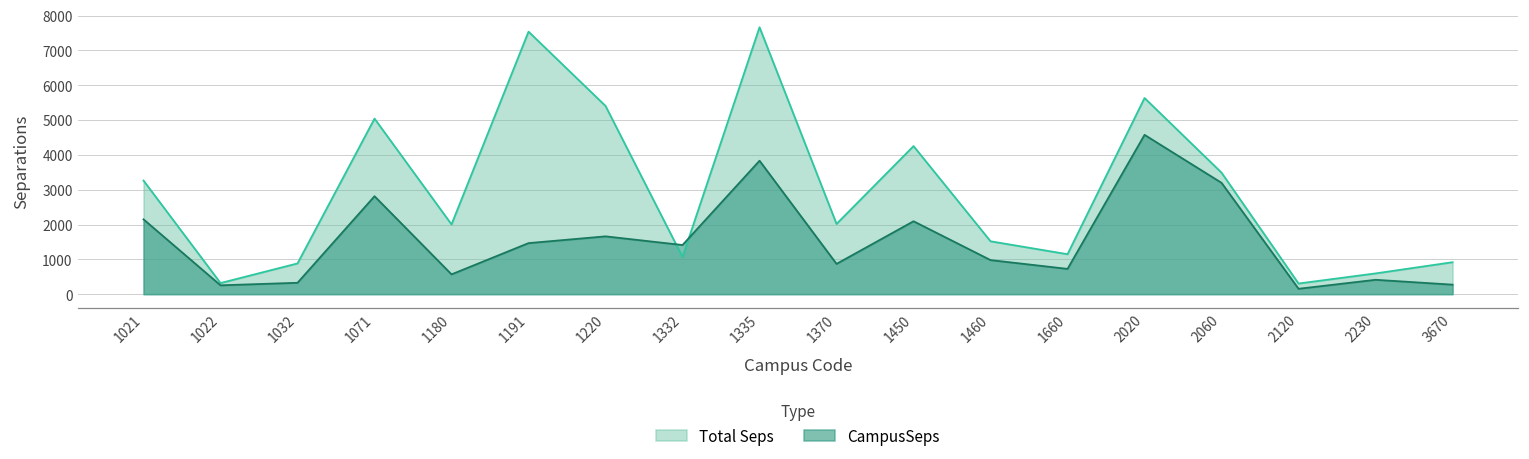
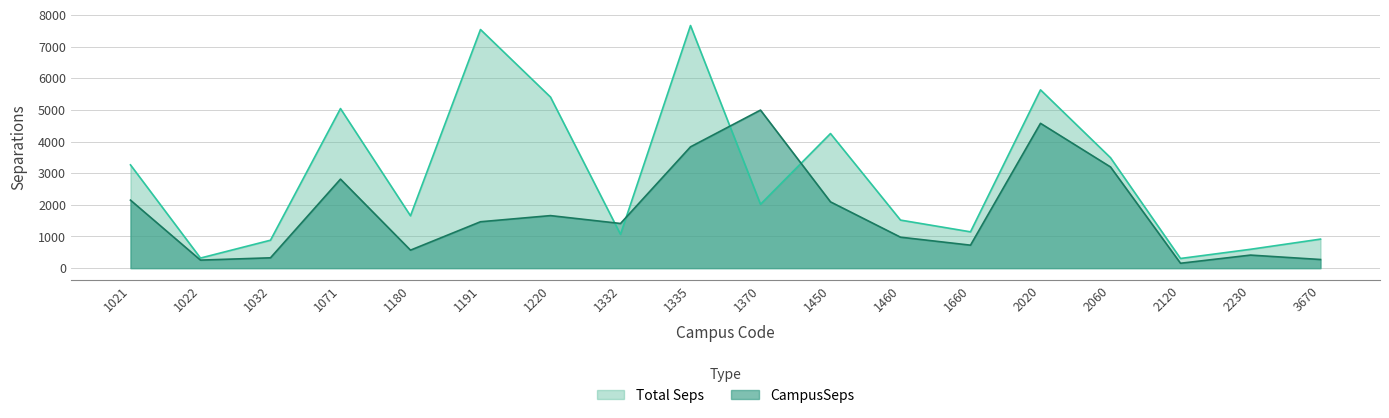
Total Seps, 1180: 2000 -> 1700
CampusSeps, 1370: 900 -> 5000
